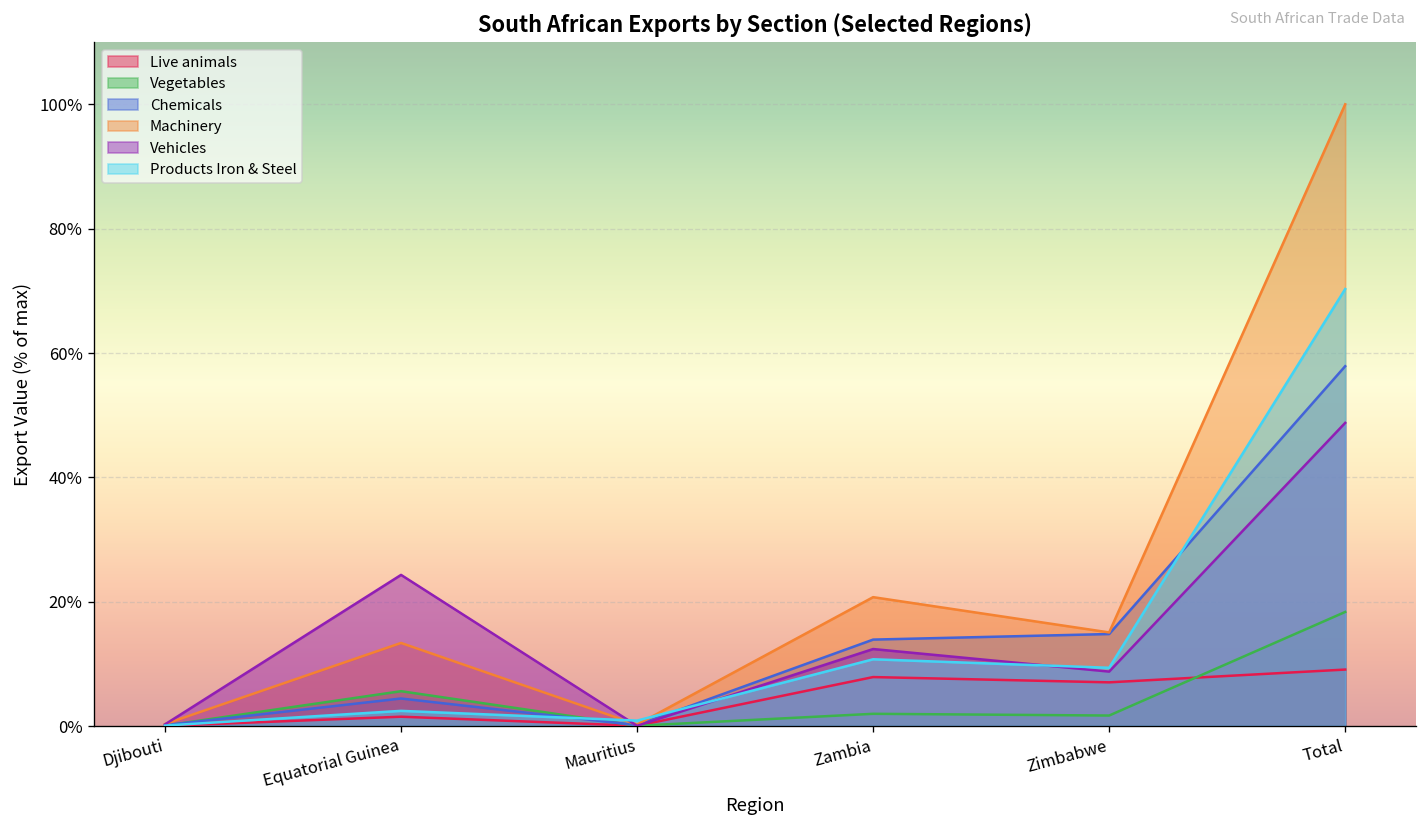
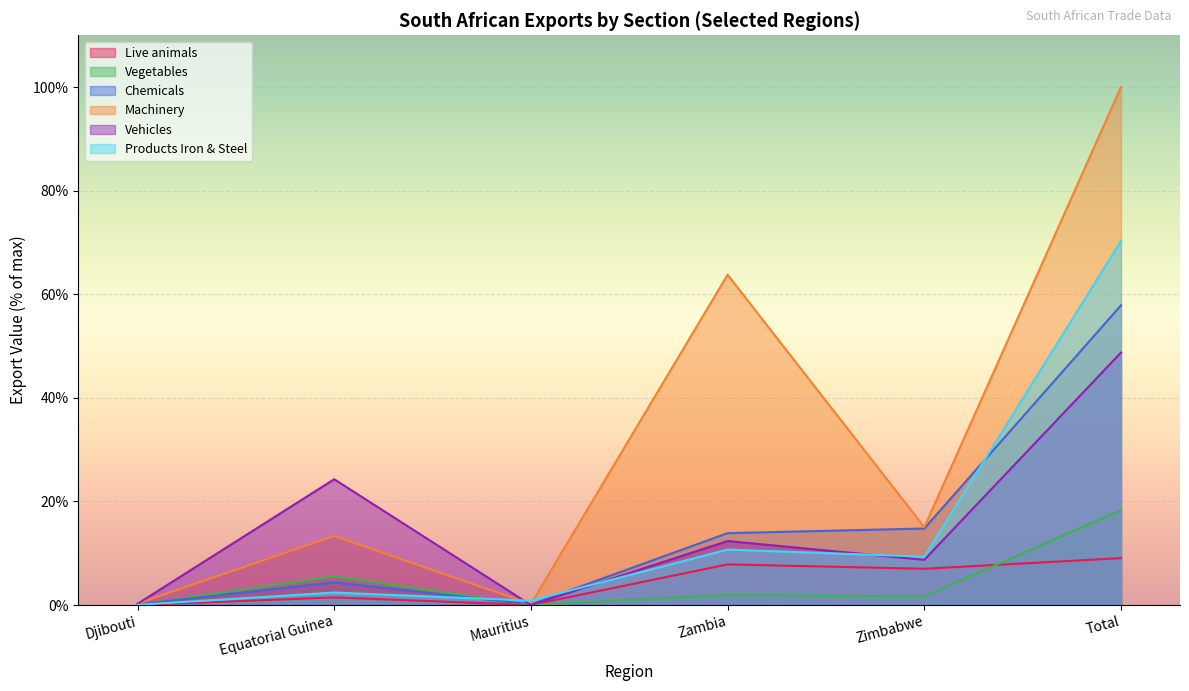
Machinery, Zambia: 21% -> 64%
